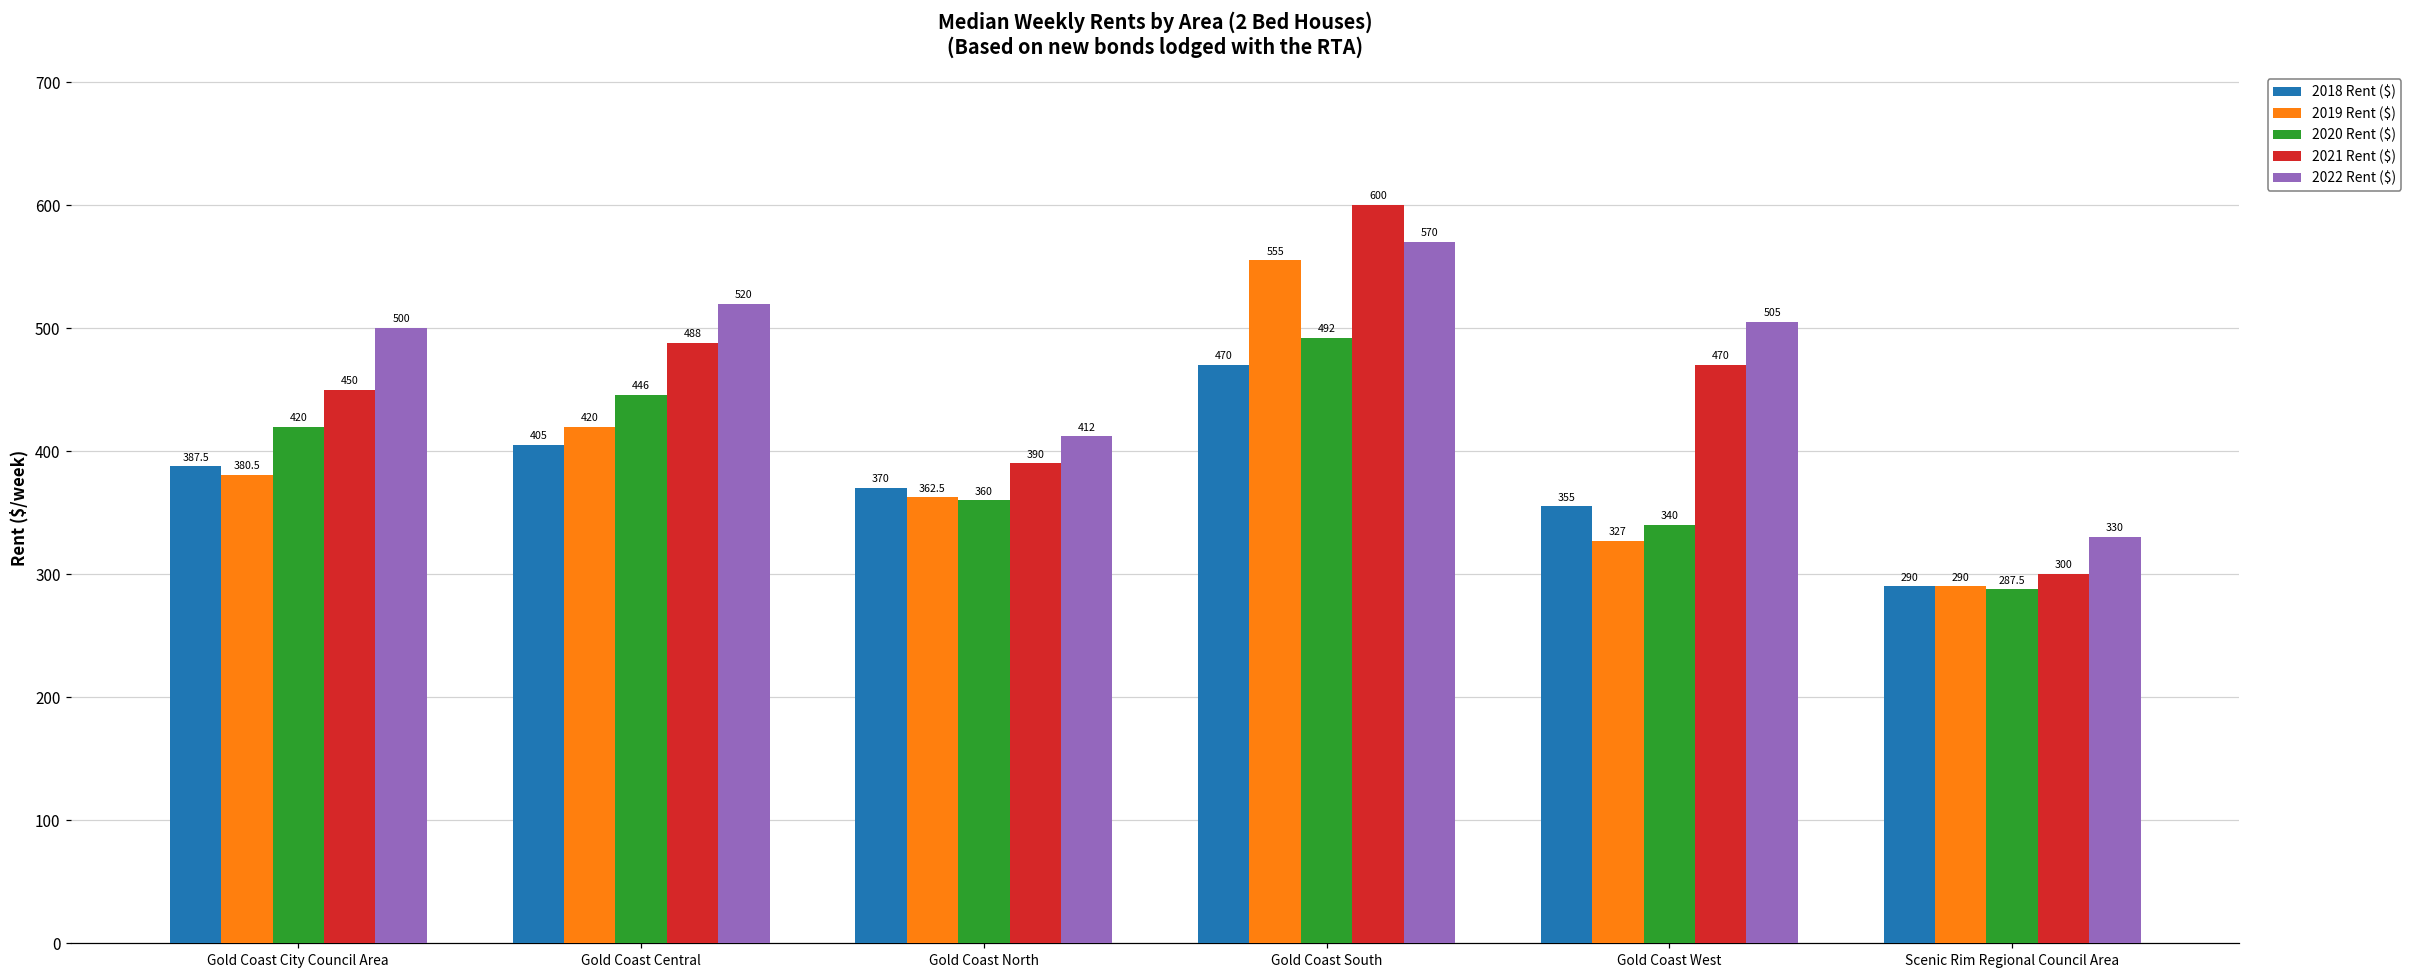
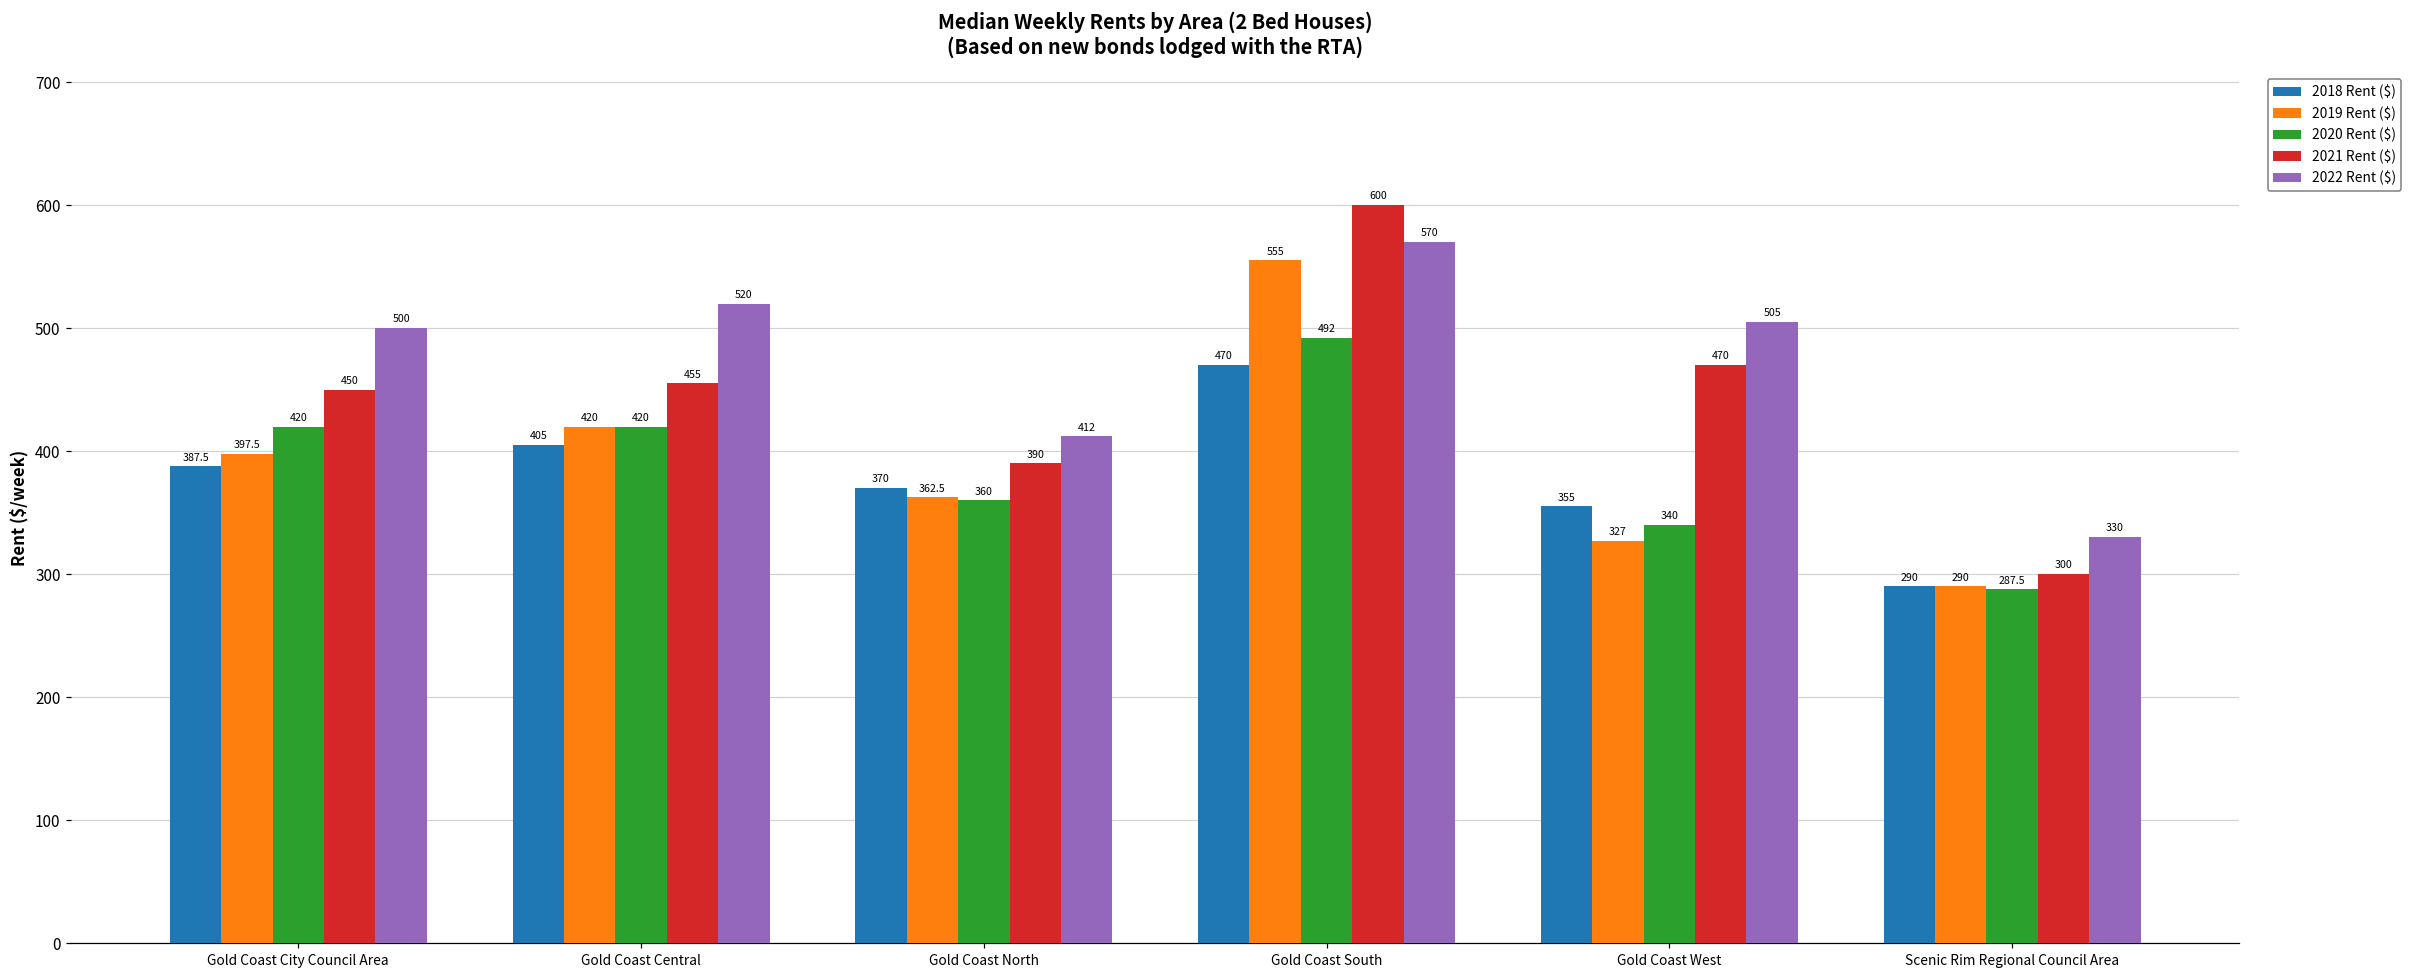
2019 Rent ($), Gold Coast City Council Area: 380.5 -> 397.5
2020 Rent ($), Gold Coast Central: 446 -> 420
2021 Rent ($), Gold Coast Central: 488 -> 455
